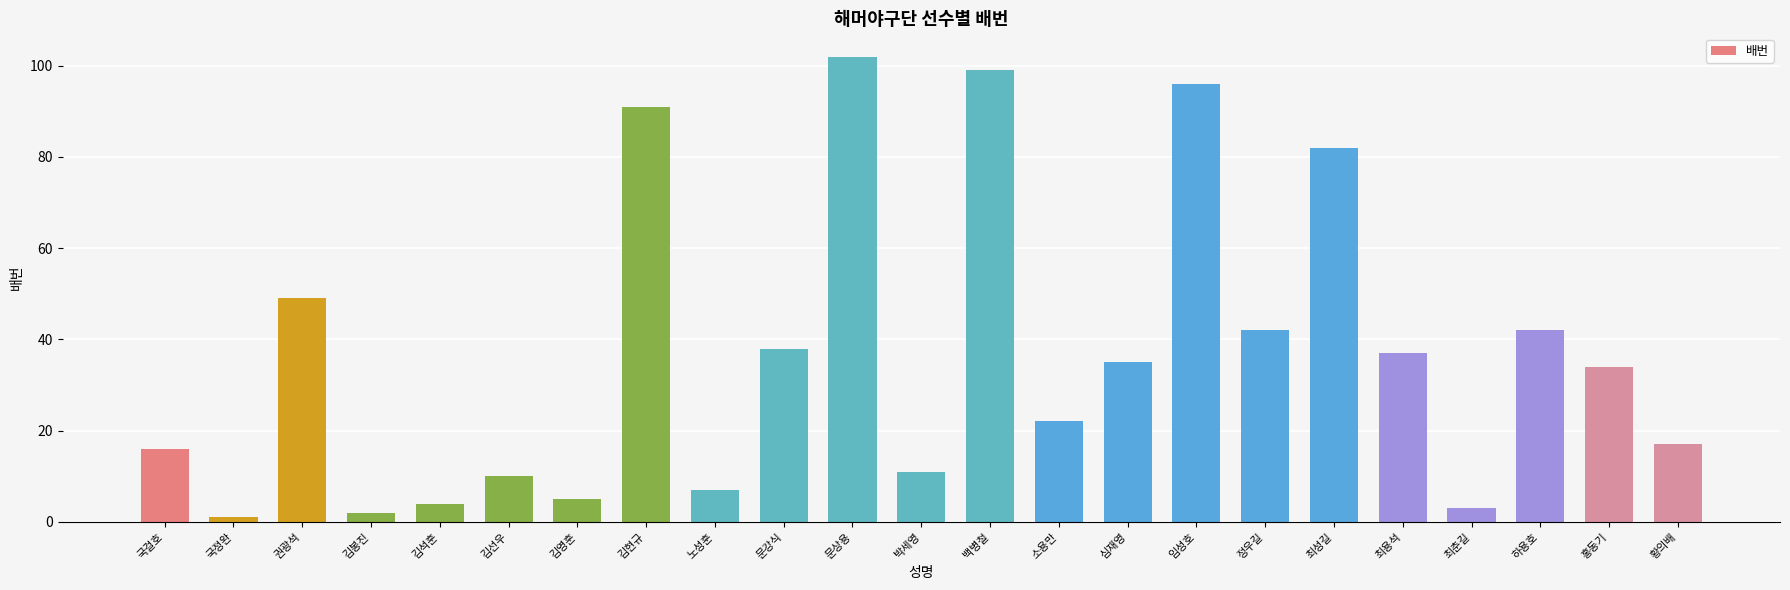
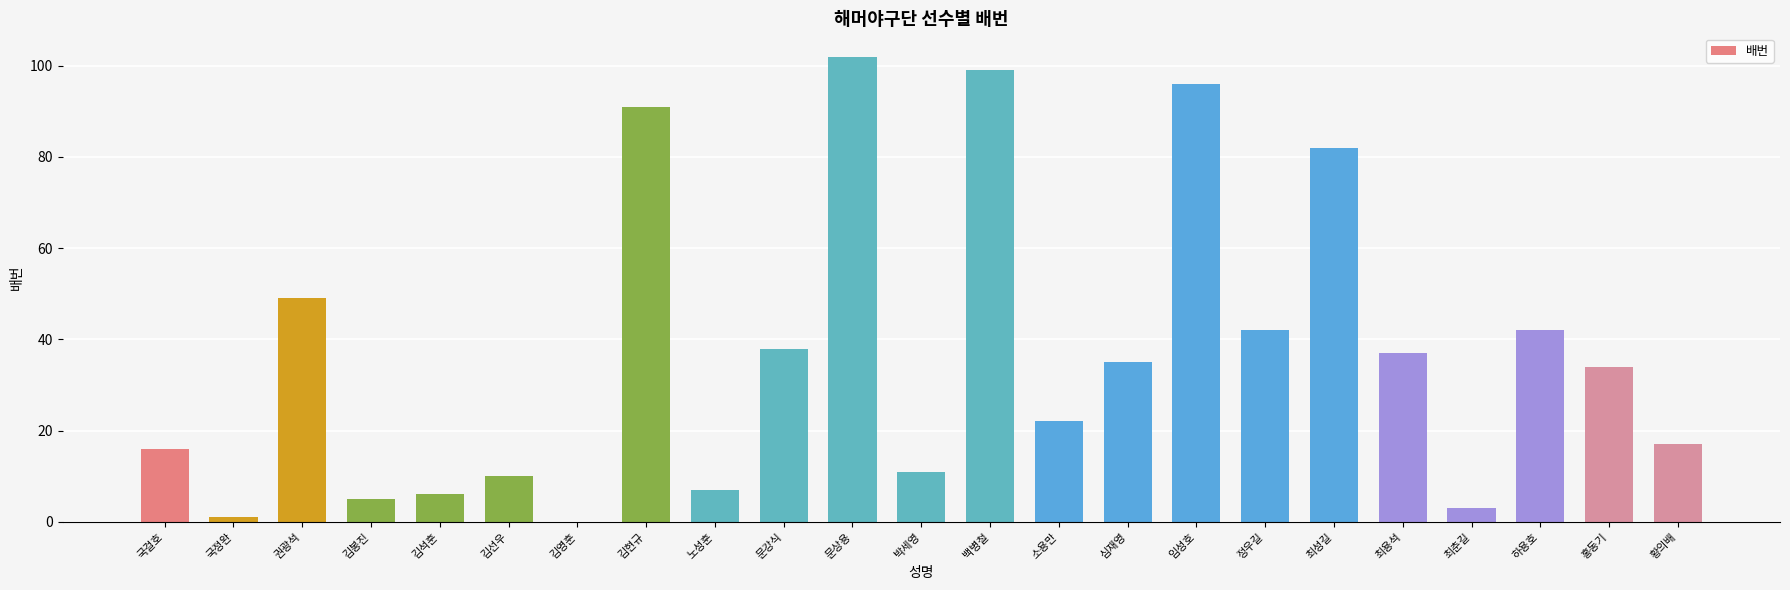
김봉진: 2 -> 5
김석훈: 4 -> 6
김영훈: 5 -> 0
